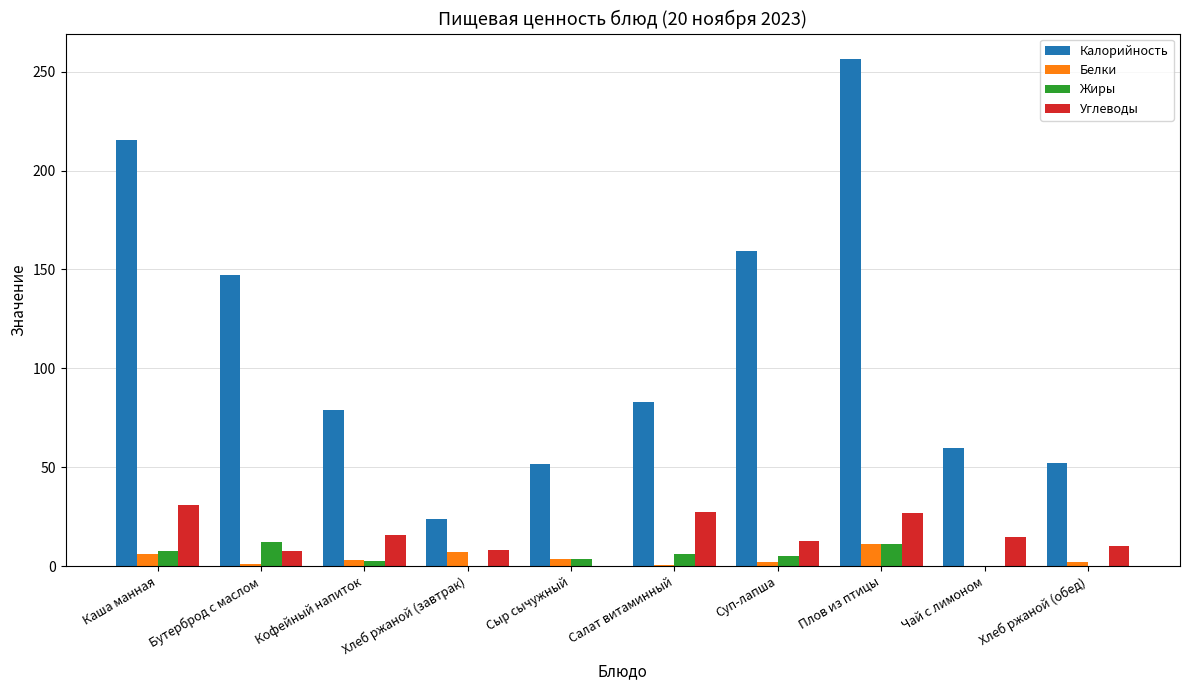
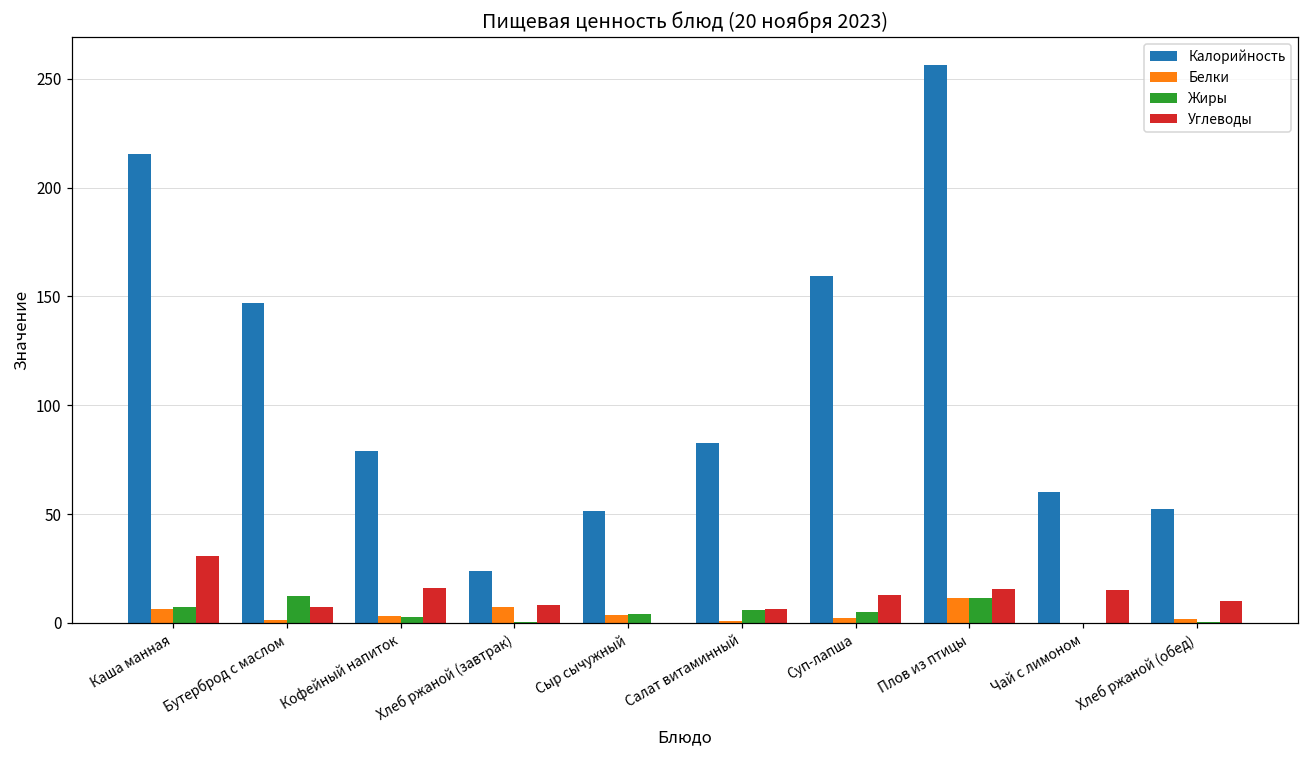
Углеводы, Салат витаминный: 27 -> 6
Углеводы, Плов из птицы: 27 -> 16
